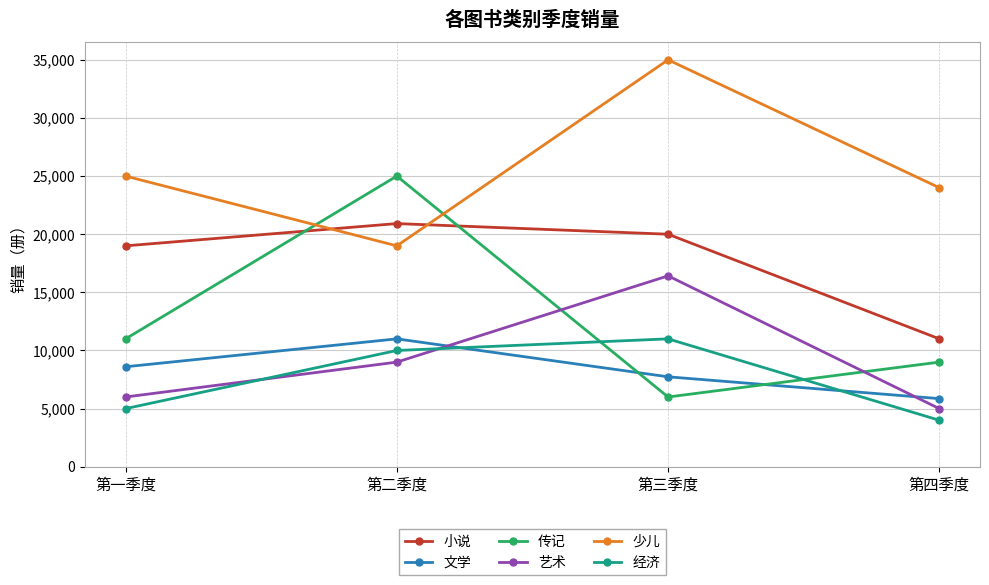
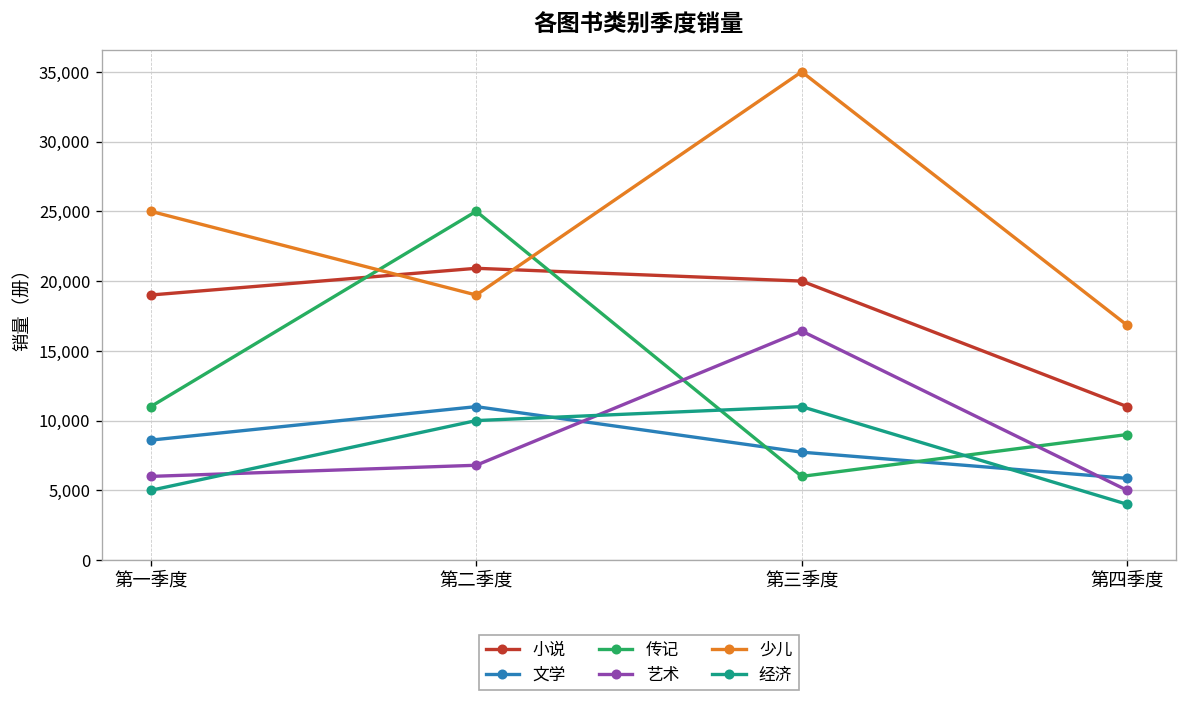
艺术, 第二季度: 9,000 -> 6,800
少儿, 第四季度: 24,000 -> 16,800
